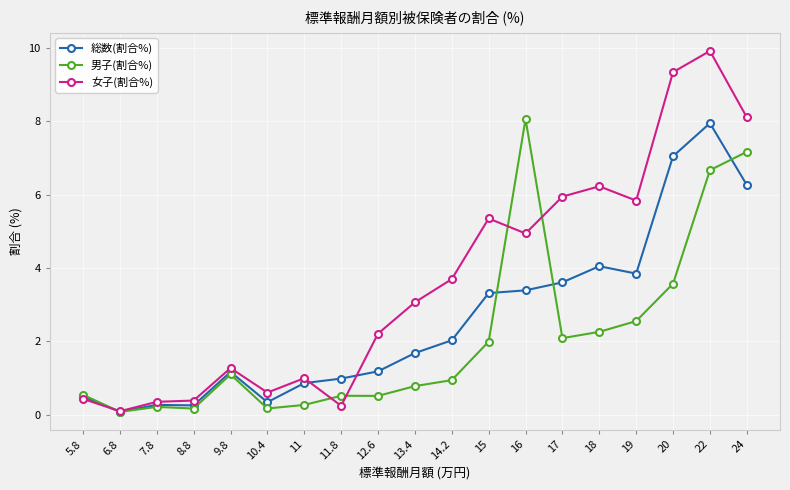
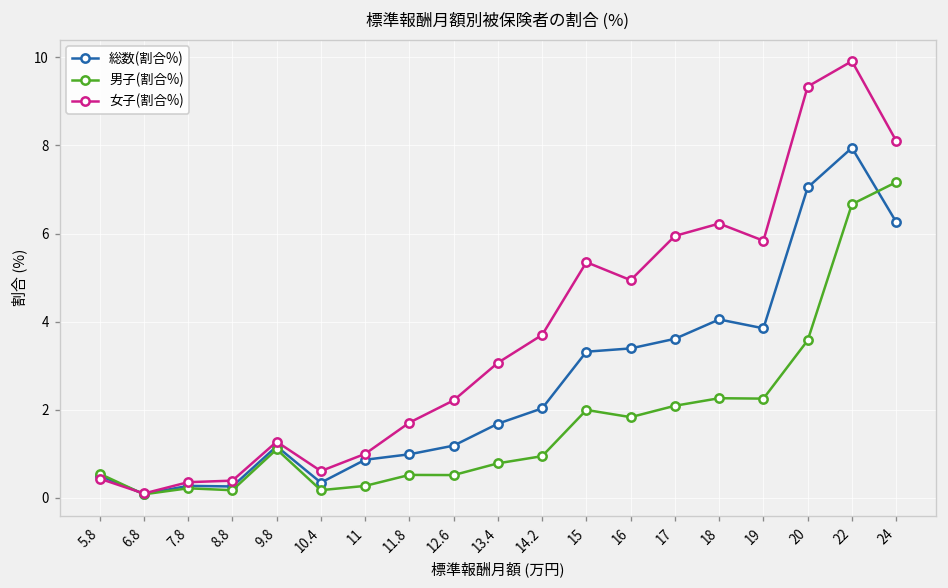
女子(割合%), 11.8: 0.2 -> 1.7
男子(割合%), 16: 8.1 -> 1.8
男子(割合%), 19: 2.6 -> 2.3
